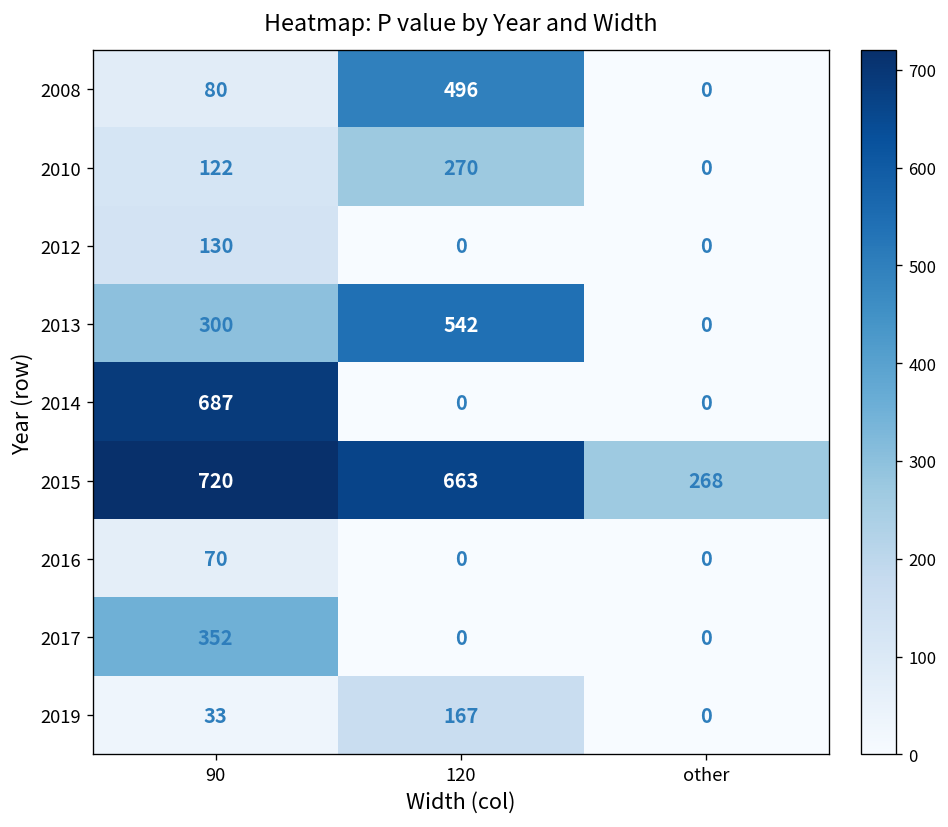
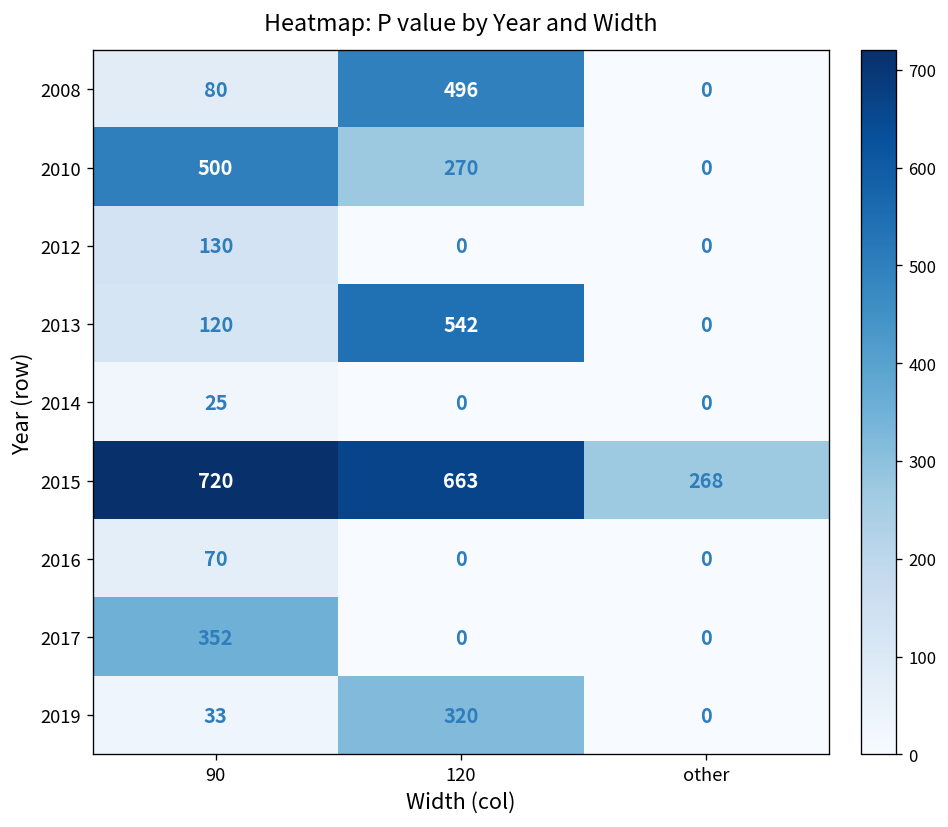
2010, 90: 122 -> 500
2013, 90: 300 -> 120
2014, 90: 687 -> 25
2019, 120: 167 -> 320
